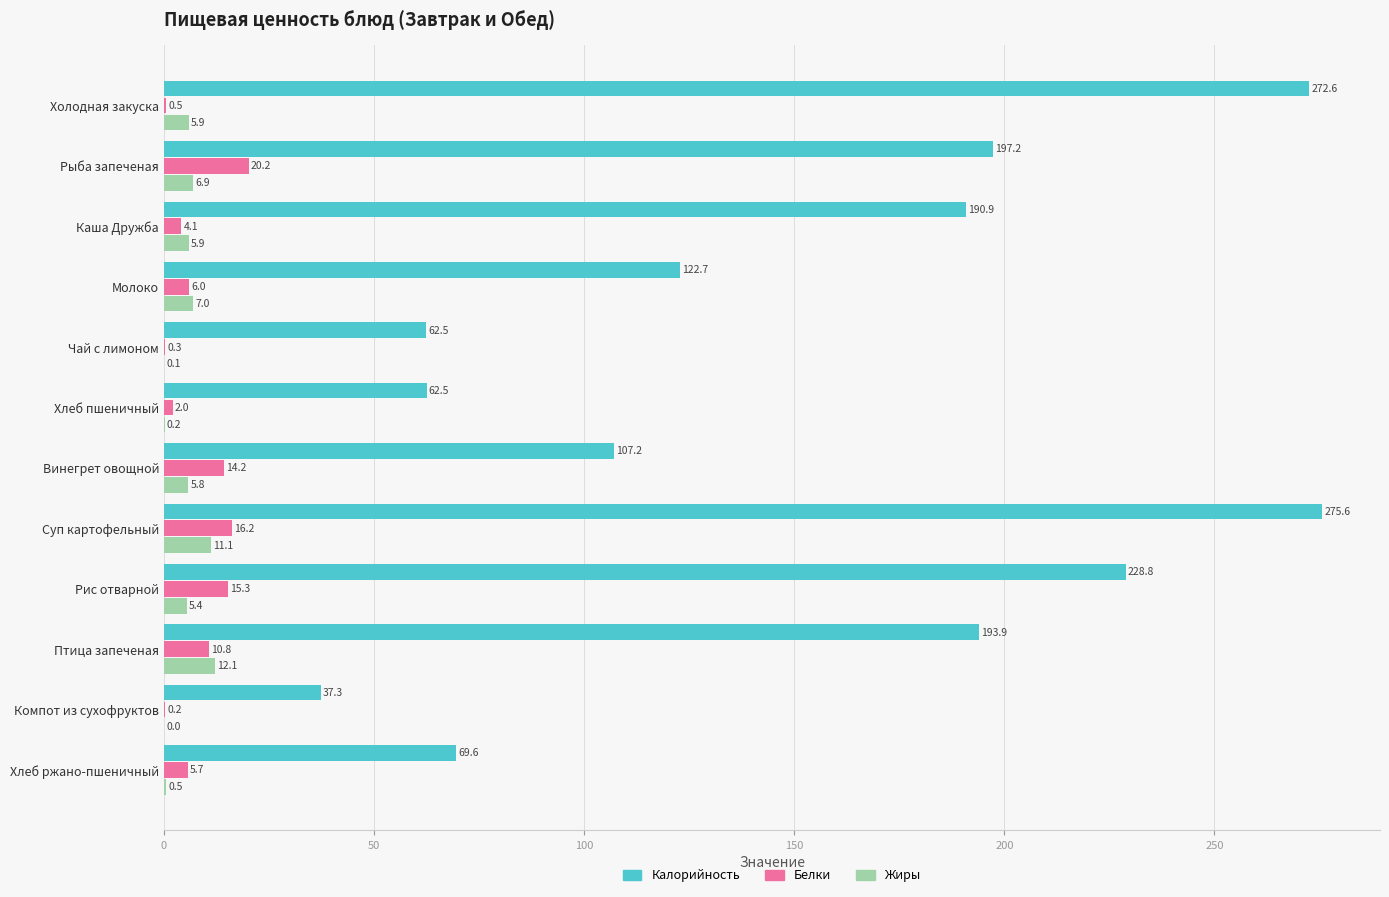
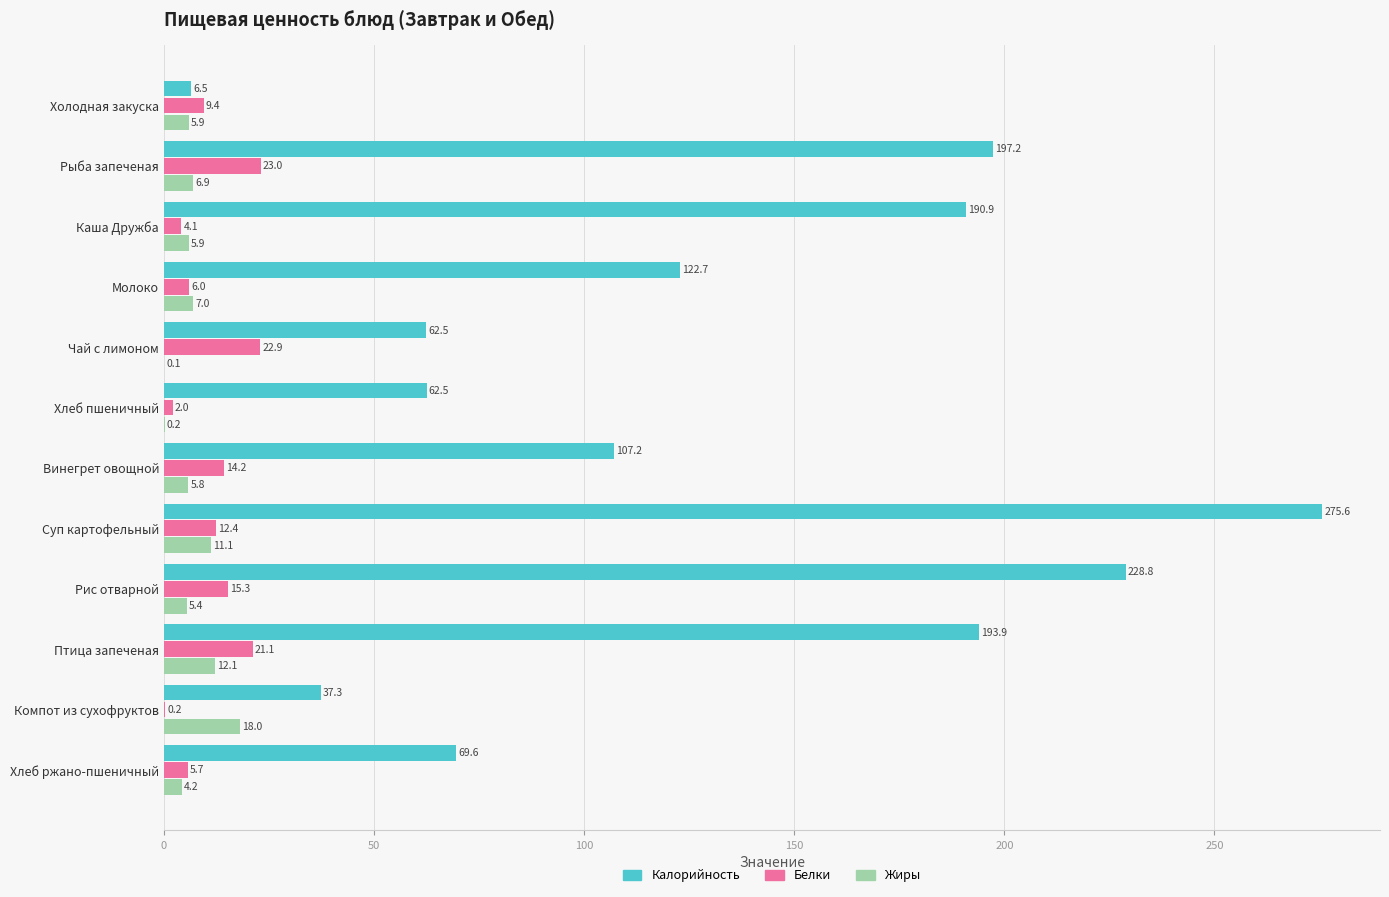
Калорийность, Холодная закуска: 272.6 -> 6.5
Белки, Холодная закуска: 0.5 -> 9.4
Белки, Рыба запеченая: 20.2 -> 23.0
Белки, Чай с лимоном: 0.3 -> 22.9
Белки, Суп картофельный: 16.2 -> 12.4
Белки, Птица запеченая: 10.8 -> 21.1
Жиры, Компот из сухофруктов: 0.0 -> 18.0
Жиры, Хлеб ржано-пшеничный: 0.5 -> 4.2
